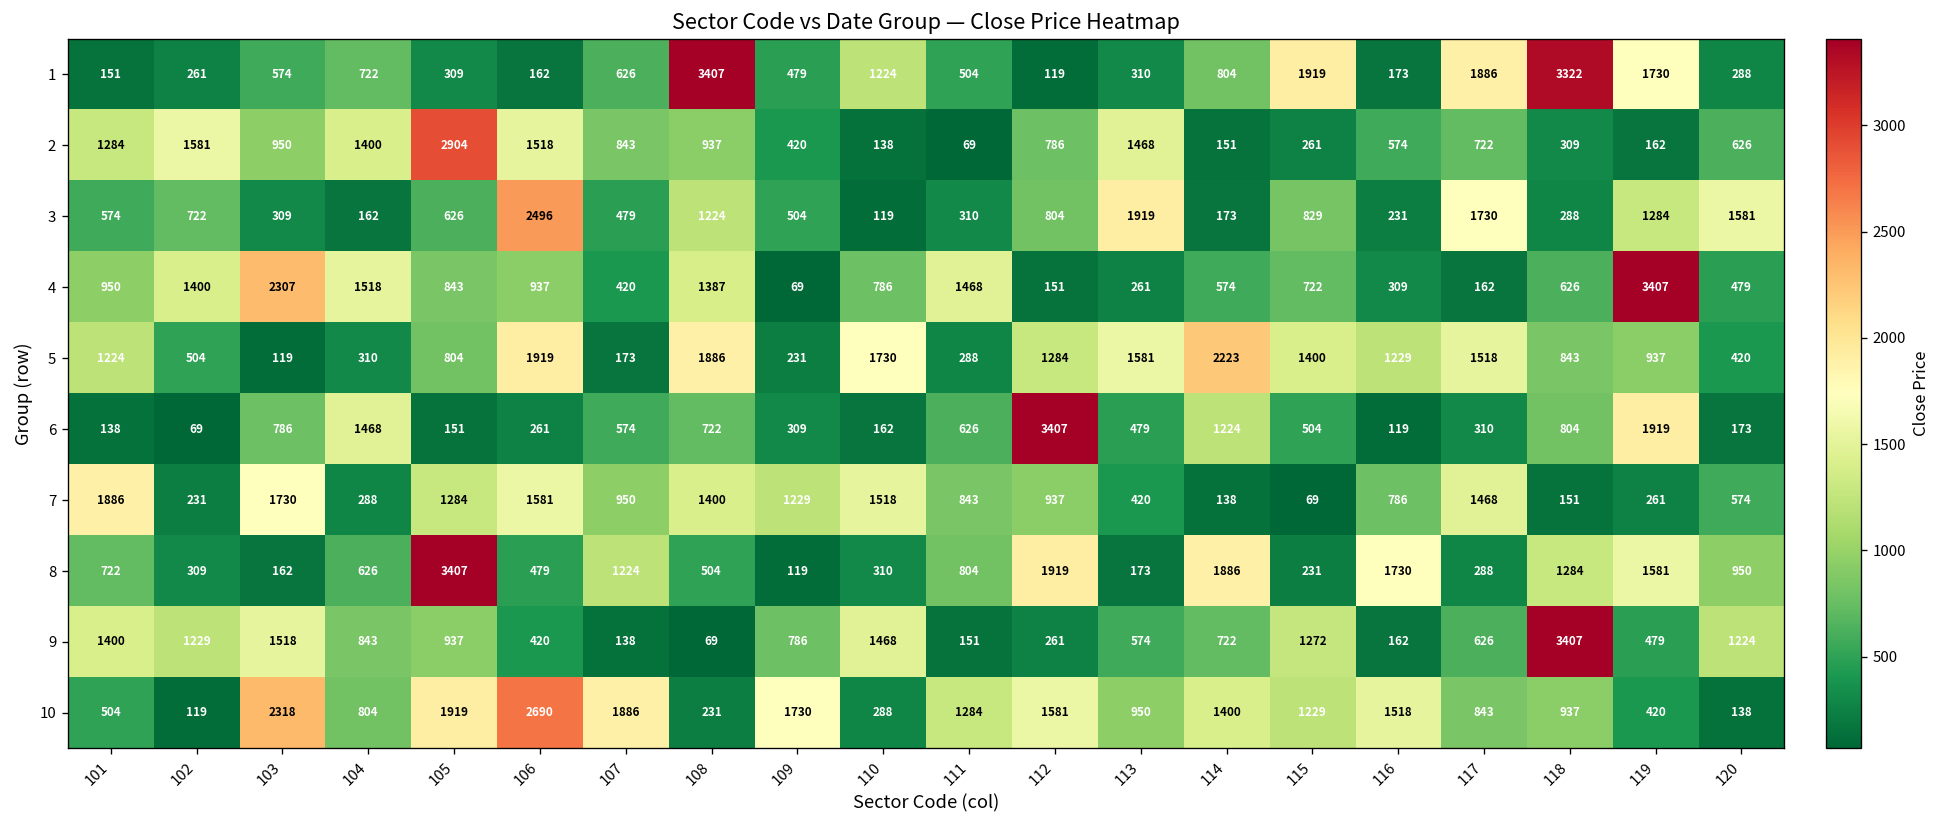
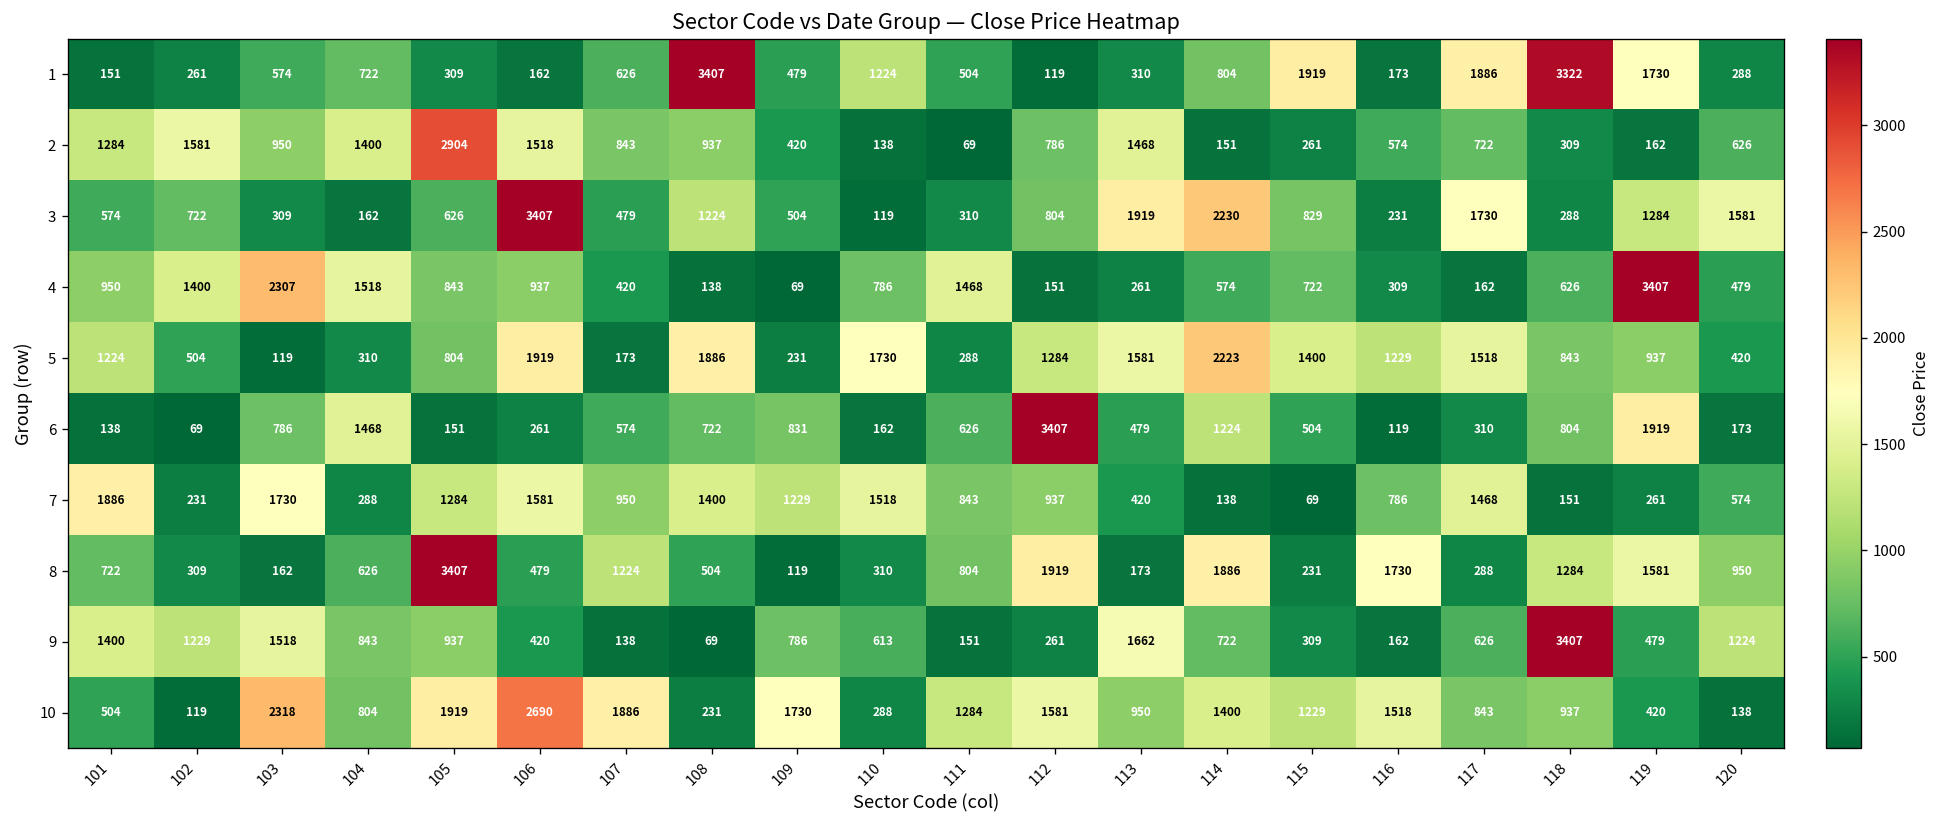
3, 106: 2496 -> 3407
3, 114: 173 -> 2230
4, 108: 1387 -> 138
6, 109: 309 -> 831
9, 110: 1468 -> 613
9, 113: 574 -> 1662
9, 115: 1272 -> 309
